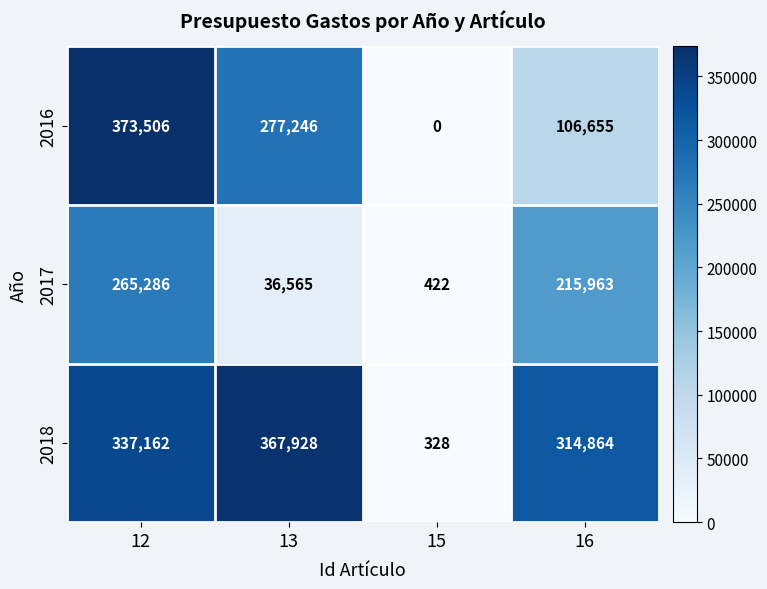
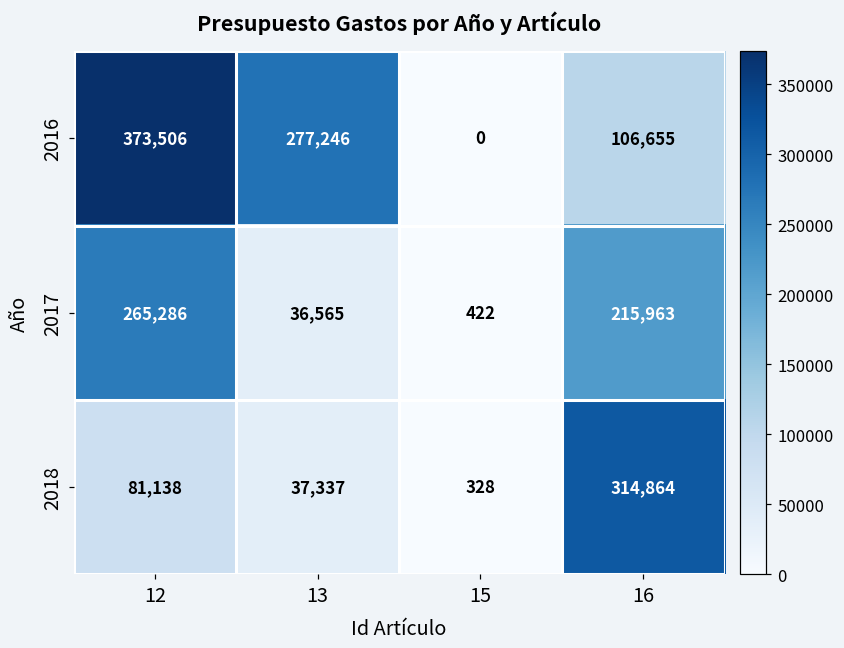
2018, 12: 337,162 -> 81,138
2018, 13: 367,928 -> 37,337
